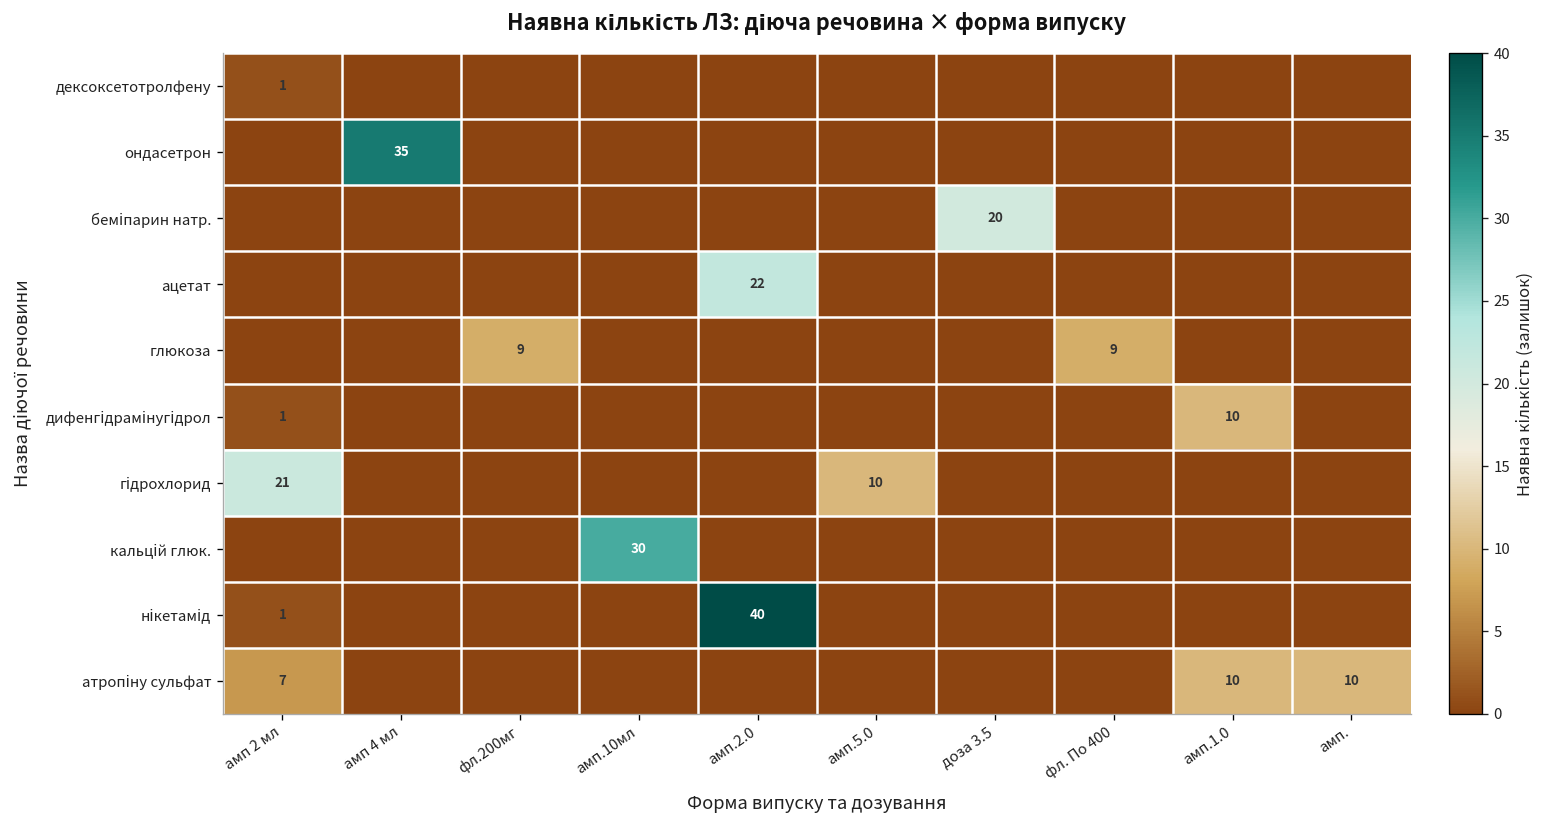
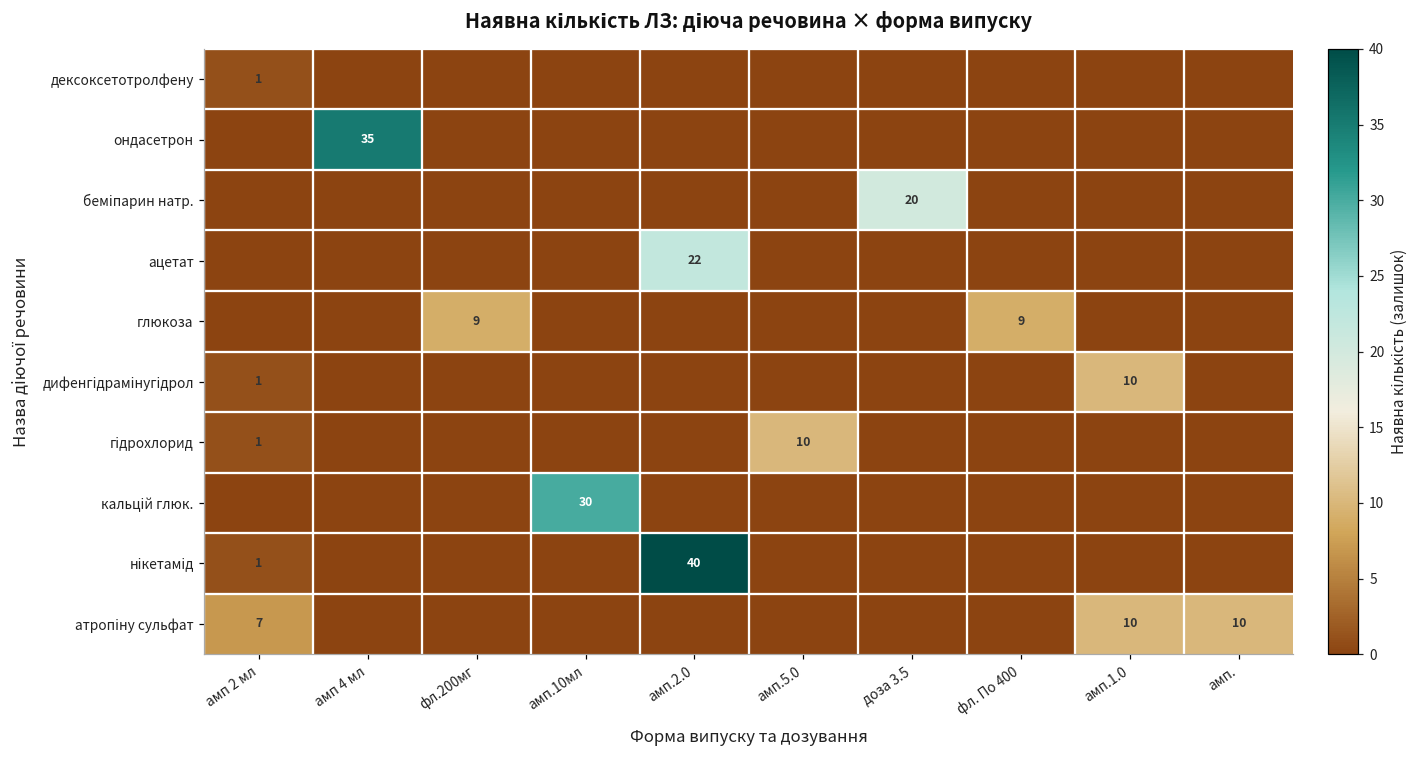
гідрохлорид, амп 2 мл: 21 -> 1
